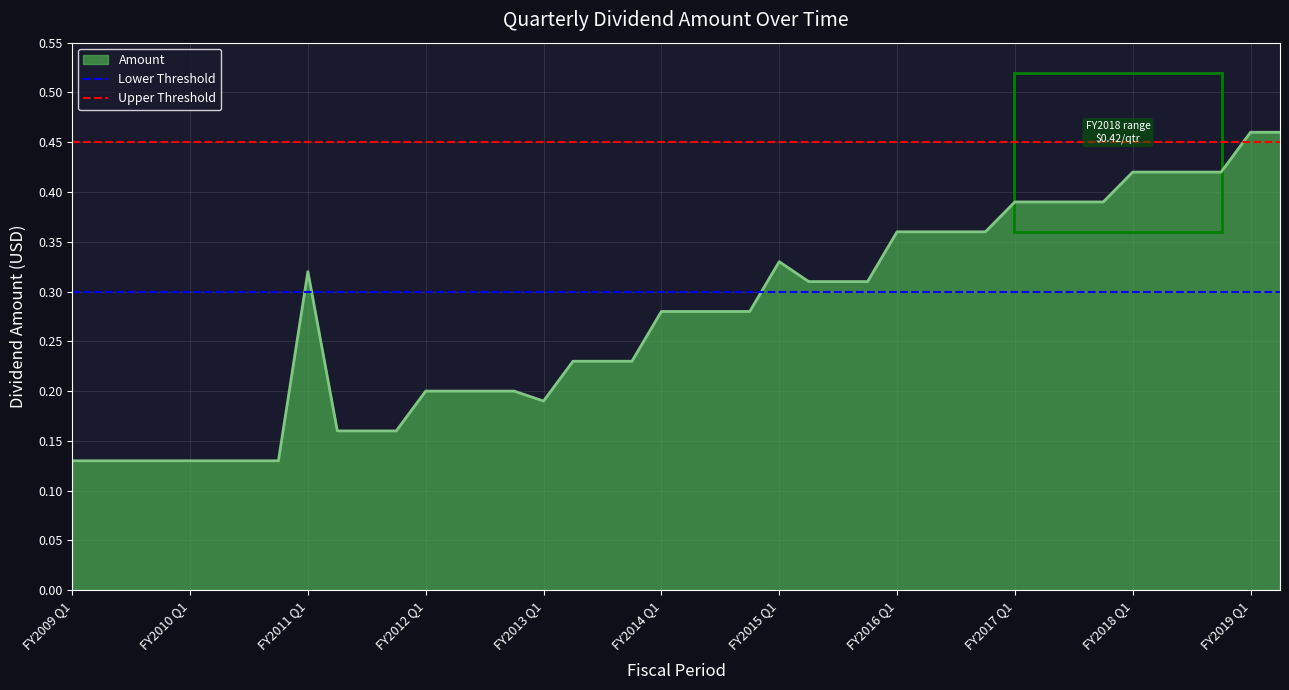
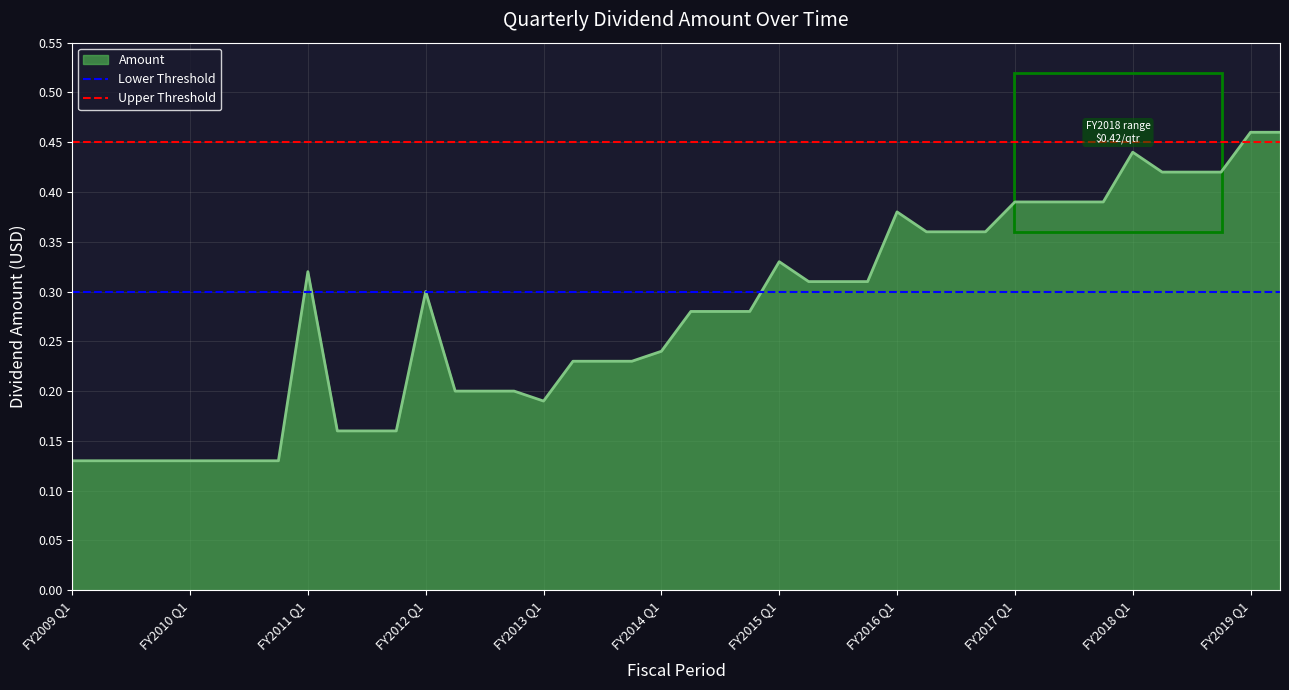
FY2012 Q1: 0.2 -> 0.3
FY2014 Q1: 0.28 -> 0.24
FY2016 Q1: 0.36 -> 0.38
FY2018 Q1: 0.42 -> 0.44
